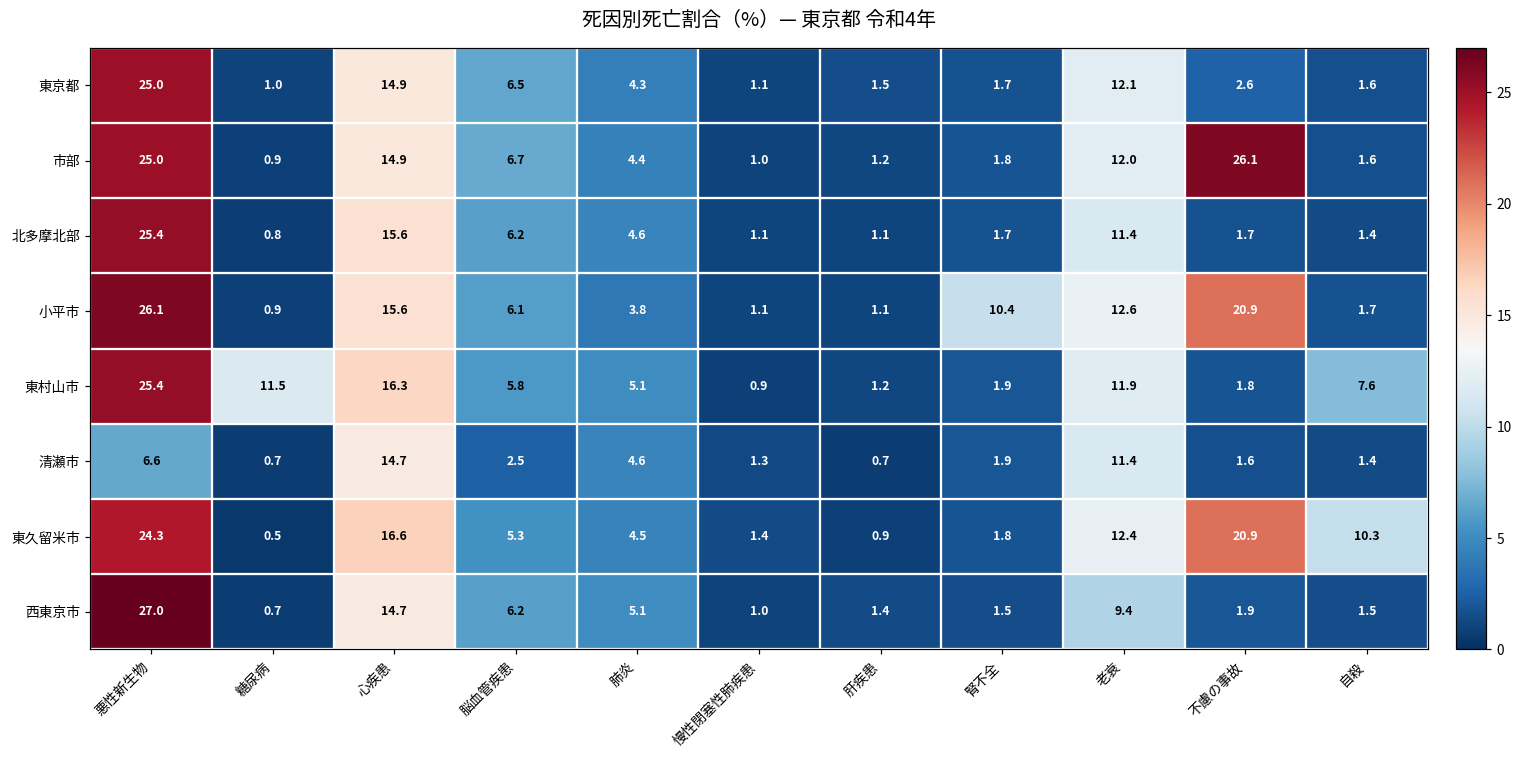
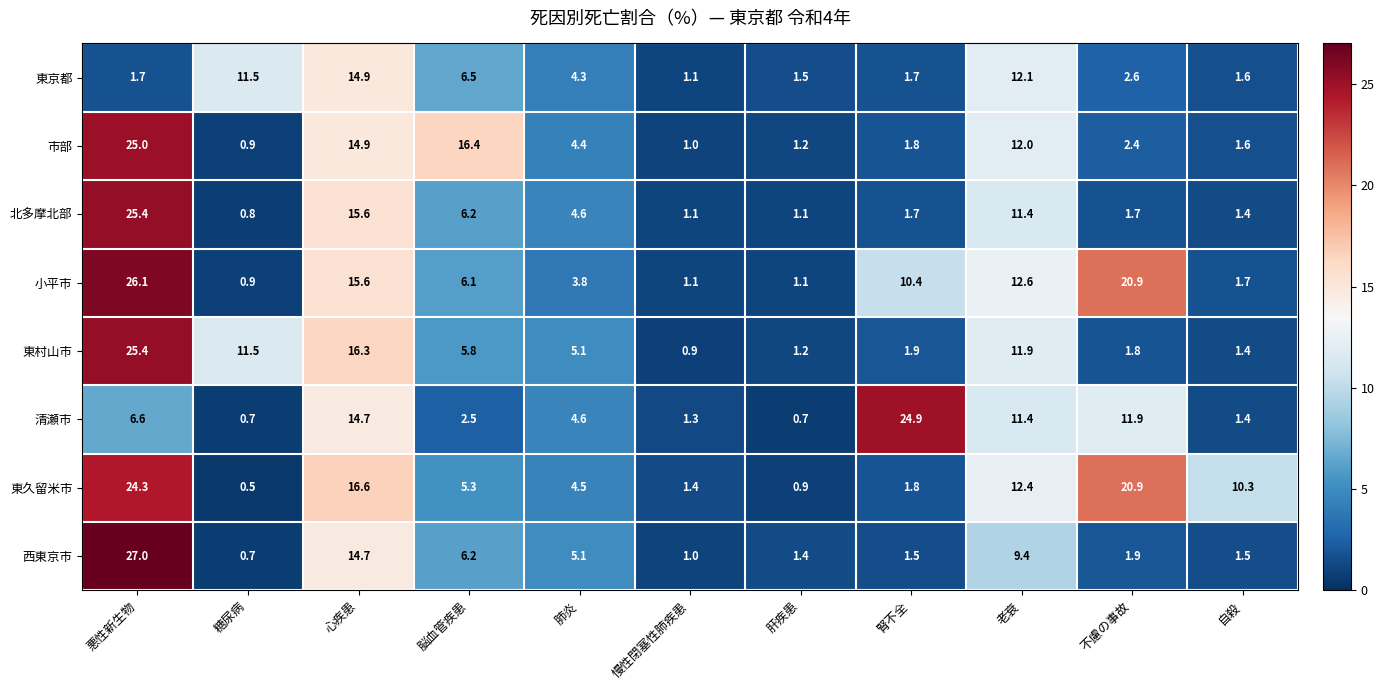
東京都, 悪性新生物: 25.0 -> 1.7
東京都, 糖尿病: 1.0 -> 11.5
市部, 脳血管疾患: 6.7 -> 16.4
市部, 不慮の事故: 26.1 -> 2.4
東村山市, 自殺: 7.6 -> 1.4
清瀬市, 腎不全: 1.9 -> 24.9
清瀬市, 不慮の事故: 1.6 -> 11.9
